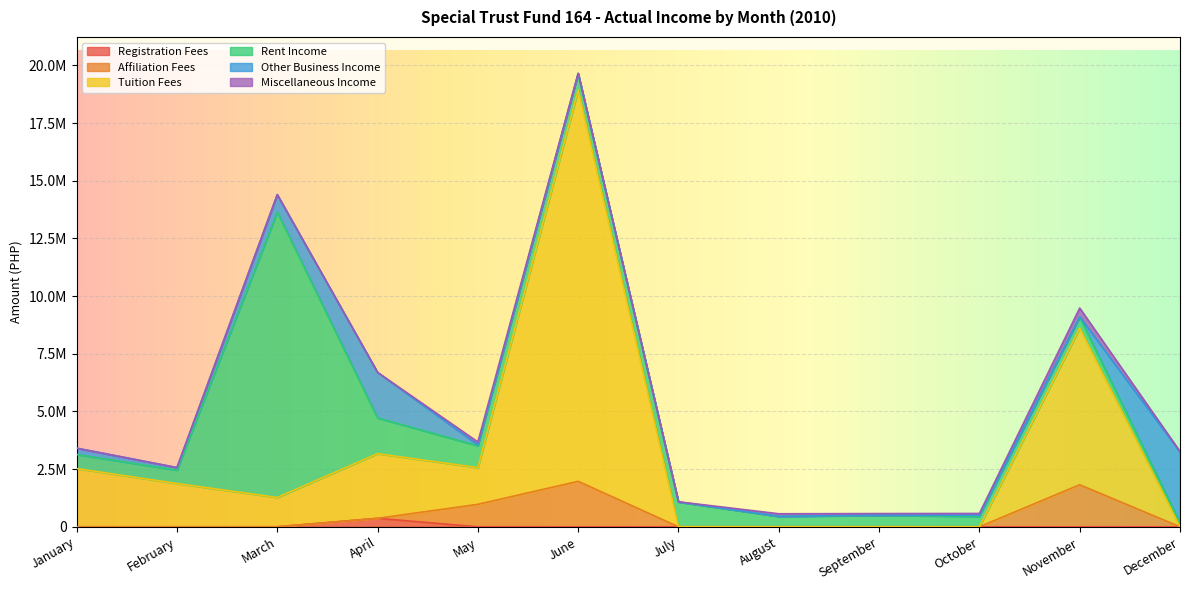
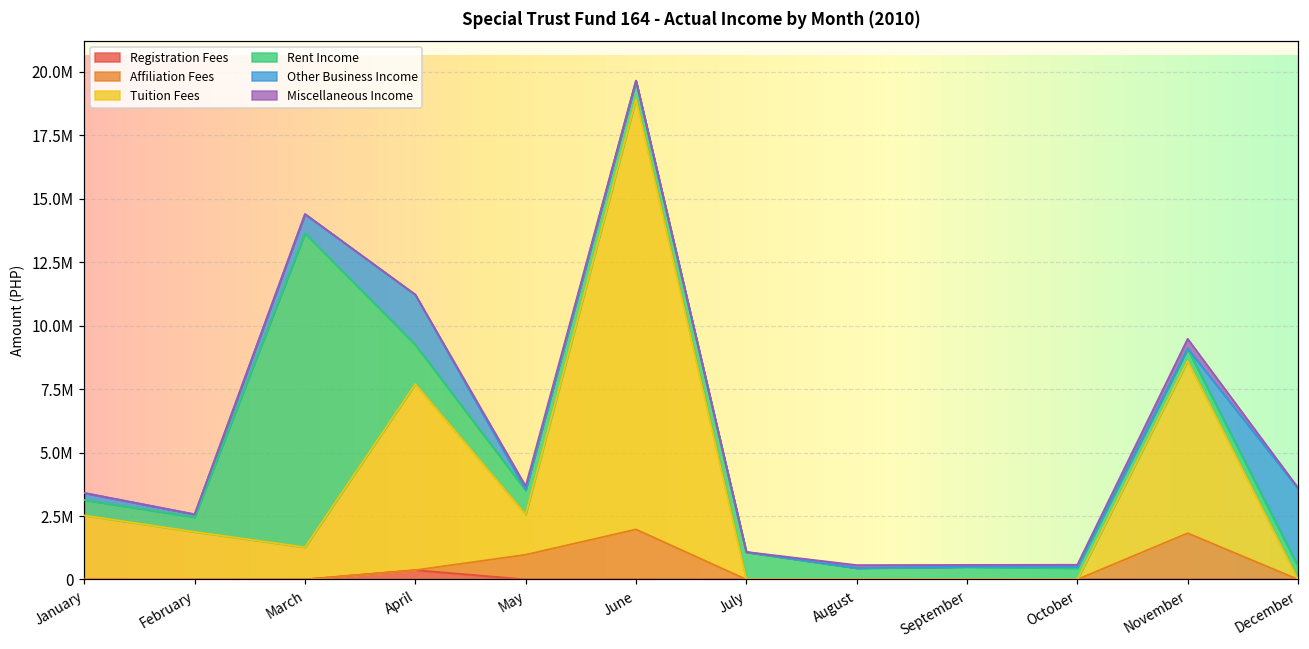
Tuition Fees, April: 2800000 -> 7300000
Rent Income, December: 200000 -> 500000
